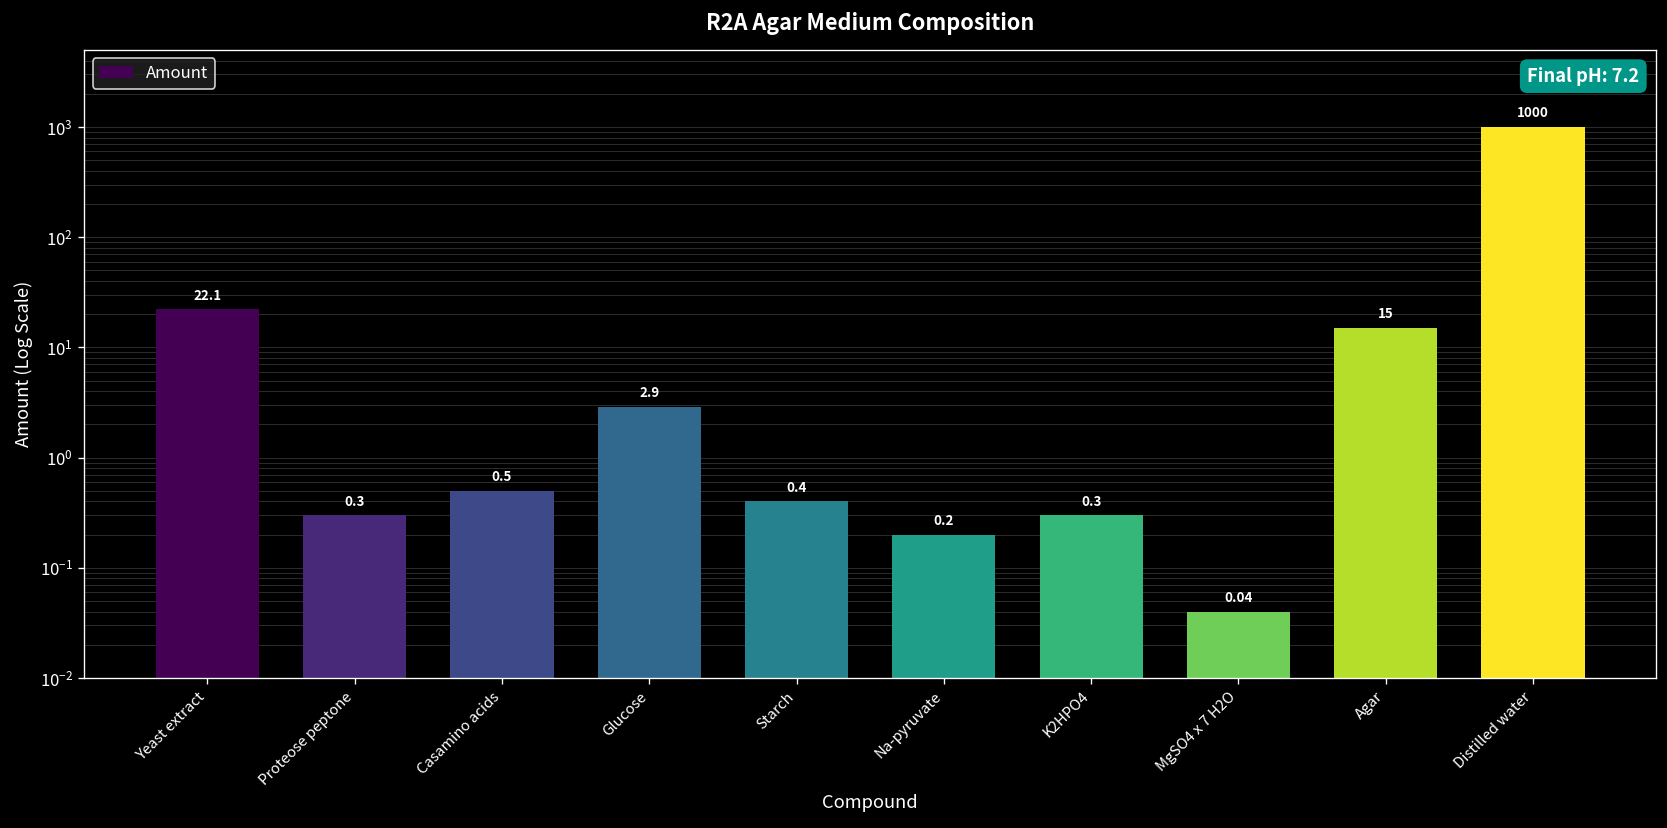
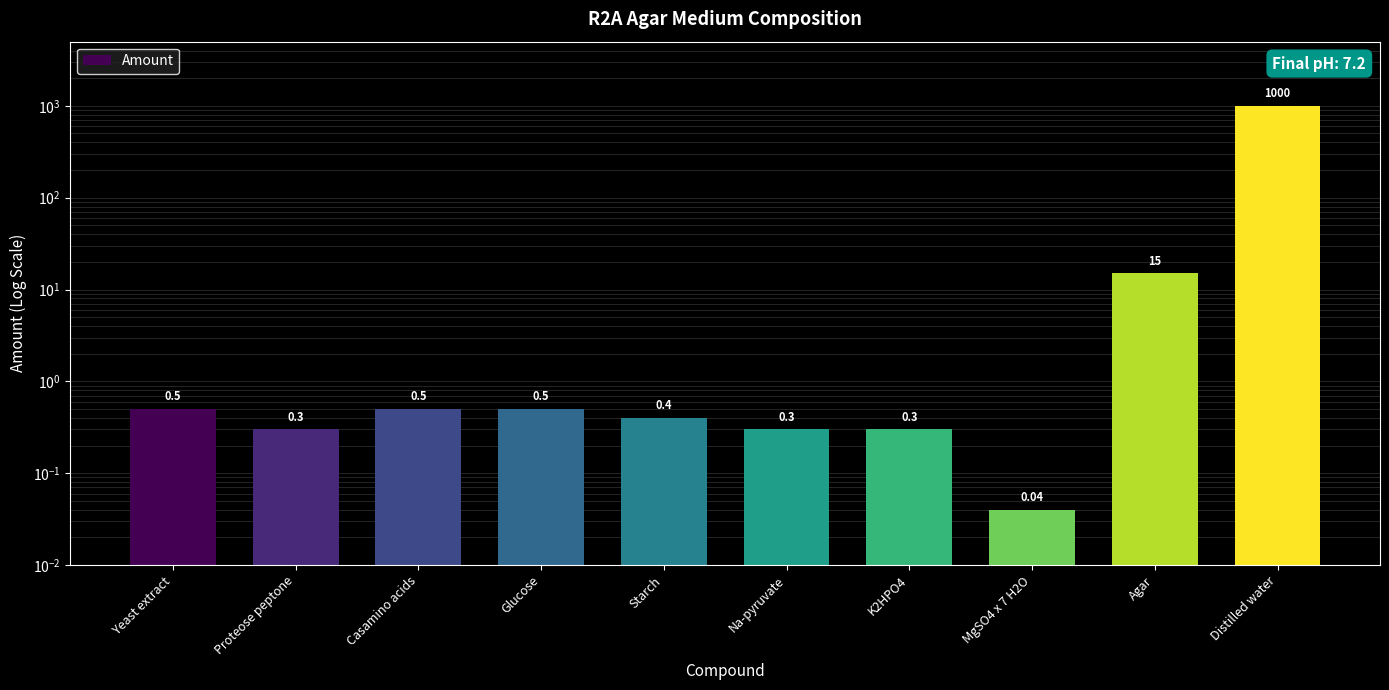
Yeast extract: 22.1 -> 0.5
Glucose: 2.9 -> 0.5
Na-pyruvate: 0.2 -> 0.3
